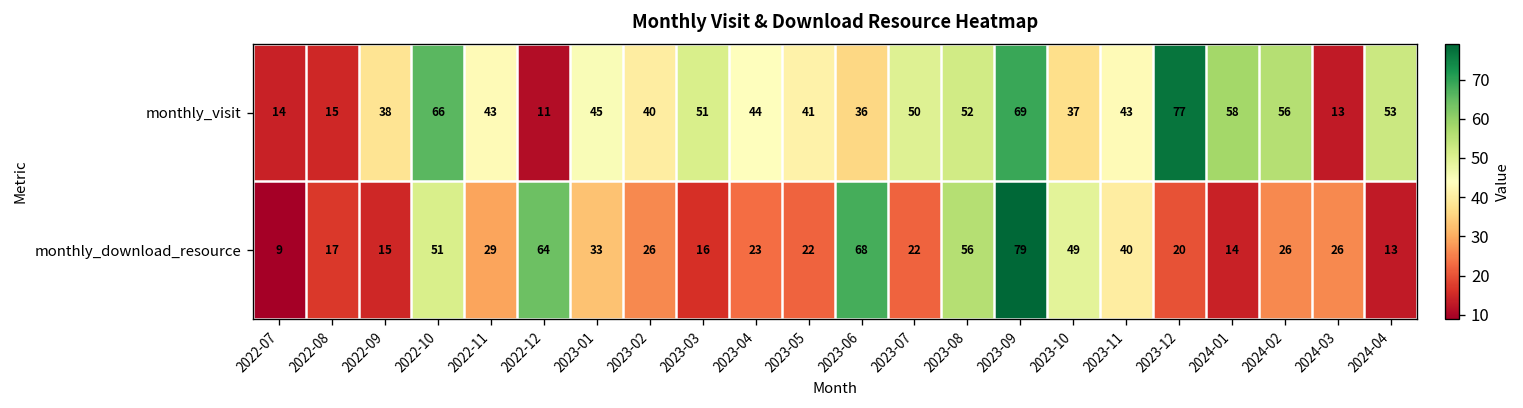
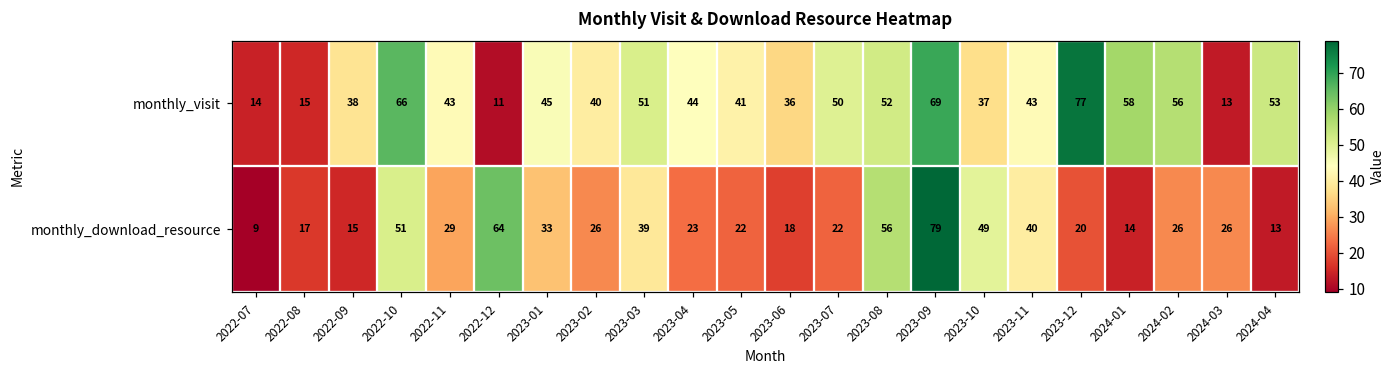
monthly_download_resource, 2023-03: 16 -> 39
monthly_download_resource, 2023-06: 68 -> 18
